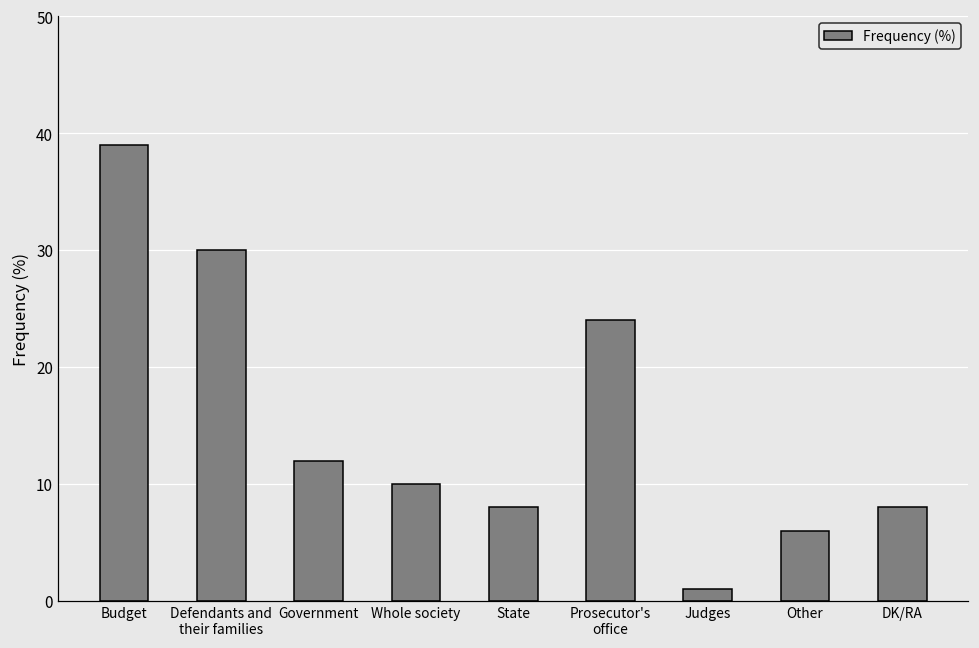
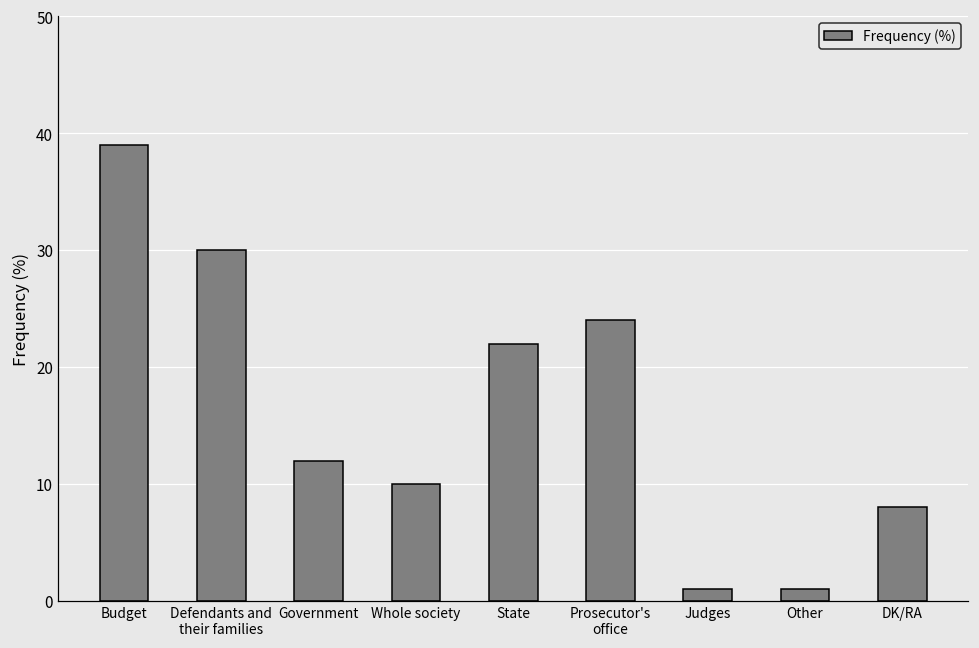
State: 8 -> 22
Other: 6 -> 1
